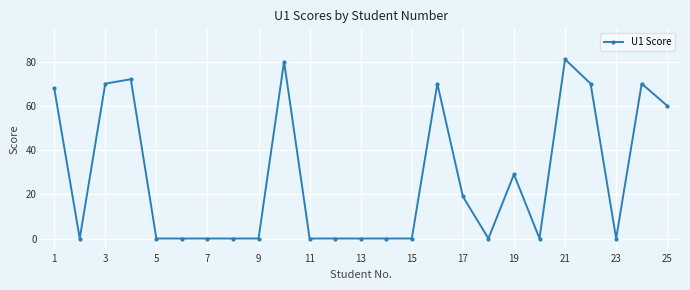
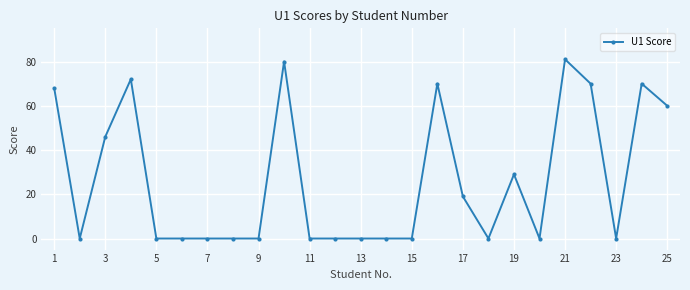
3: 70 -> 46
